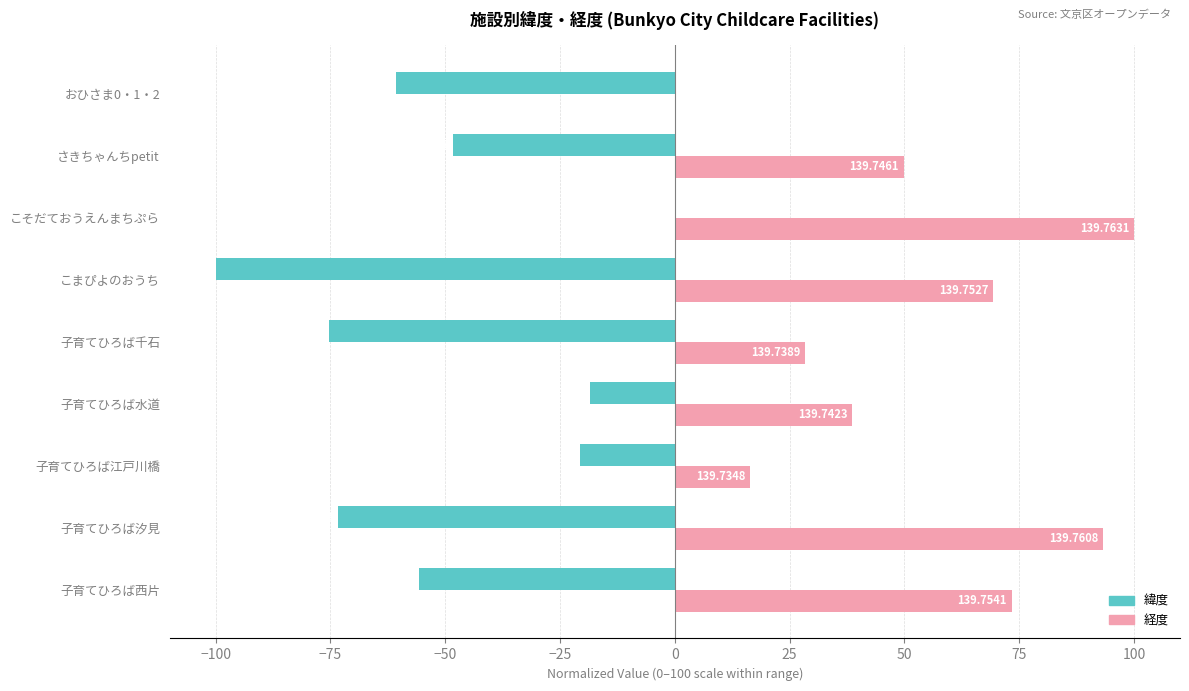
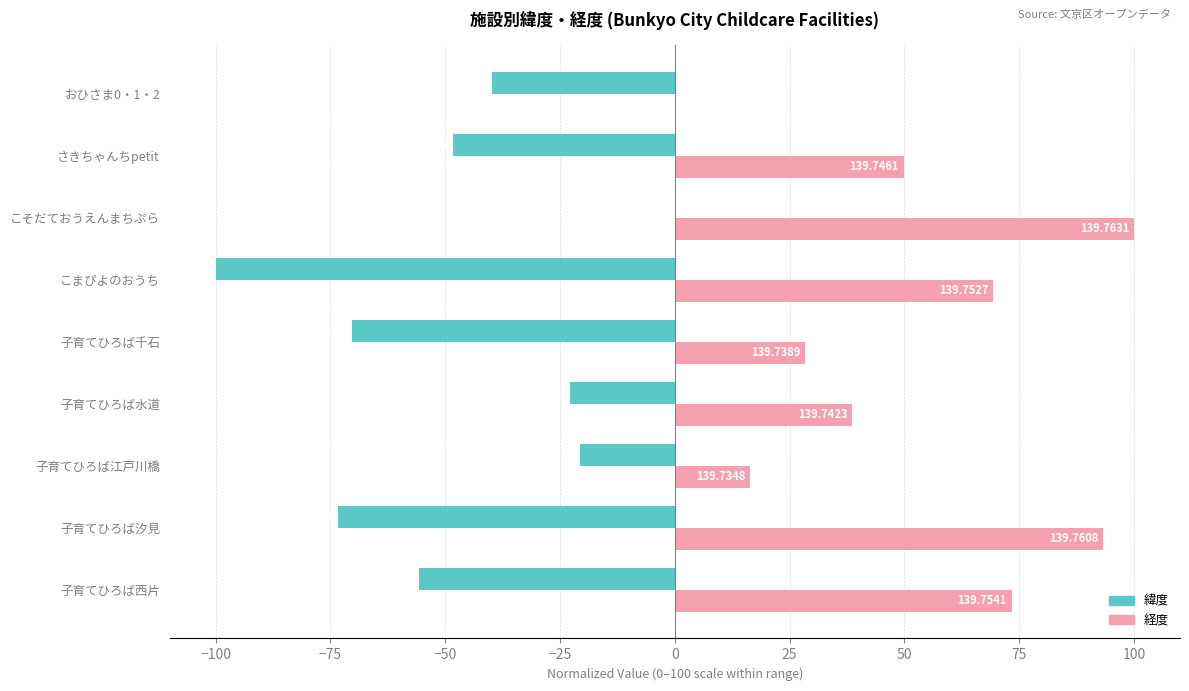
緯度, おひさま0・1・2: -61 -> -40
緯度, 子育てひろば千石: -75 -> -70
緯度, 子育てひろば水道: -19 -> -23
